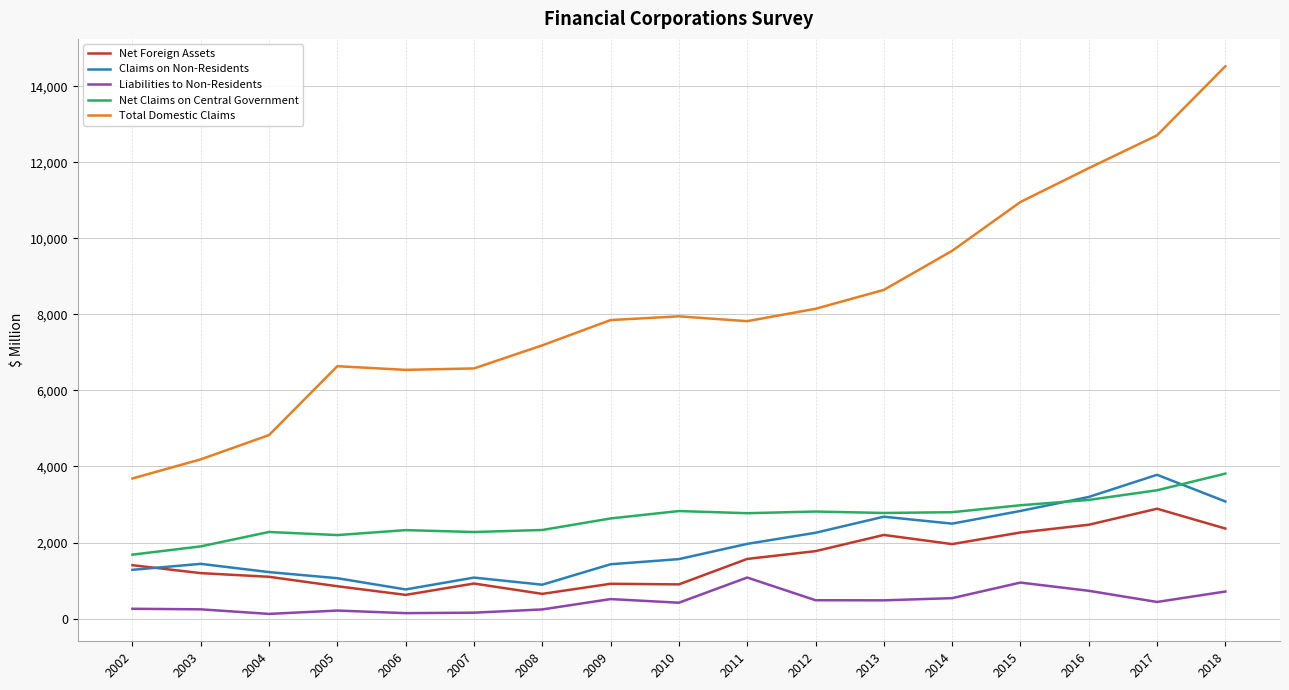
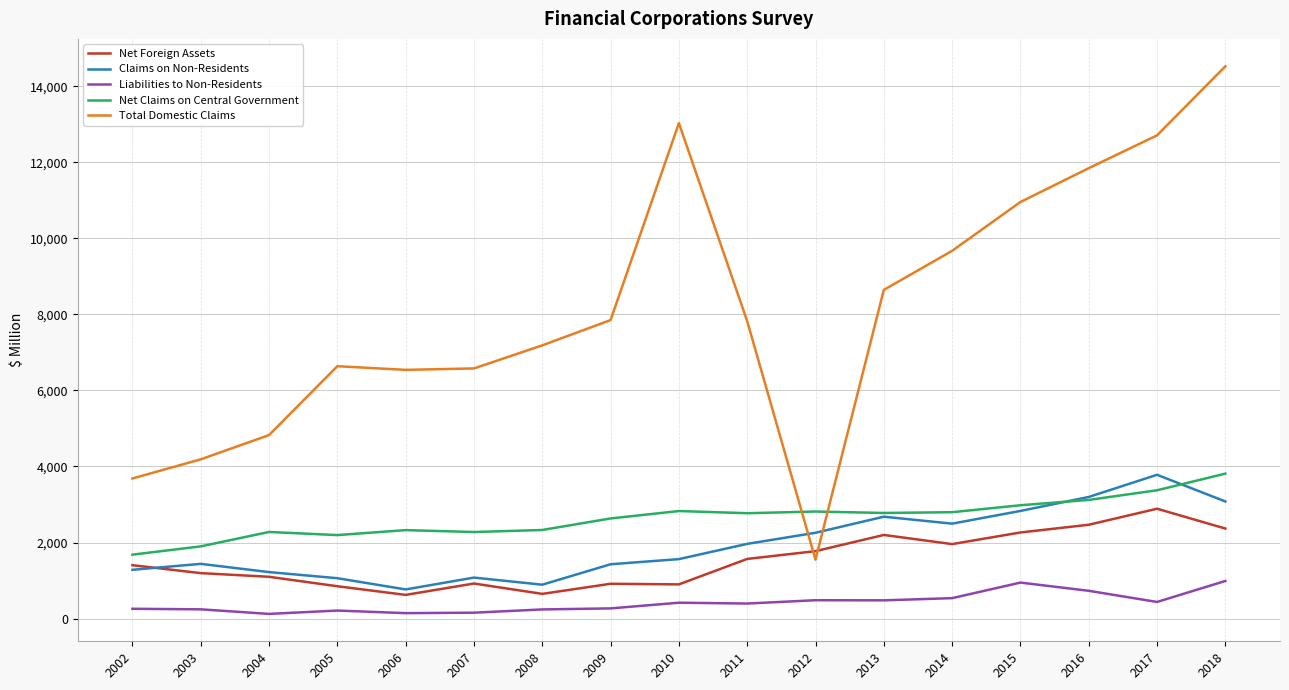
Liabilities to Non-Residents, 2009: 500 -> 300
Total Domestic Claims, 2010: 7,900 -> 13,000
Liabilities to Non-Residents, 2011: 1,100 -> 400
Total Domestic Claims, 2012: 8,100 -> 1,500
Liabilities to Non-Residents, 2018: 700 -> 1,000
